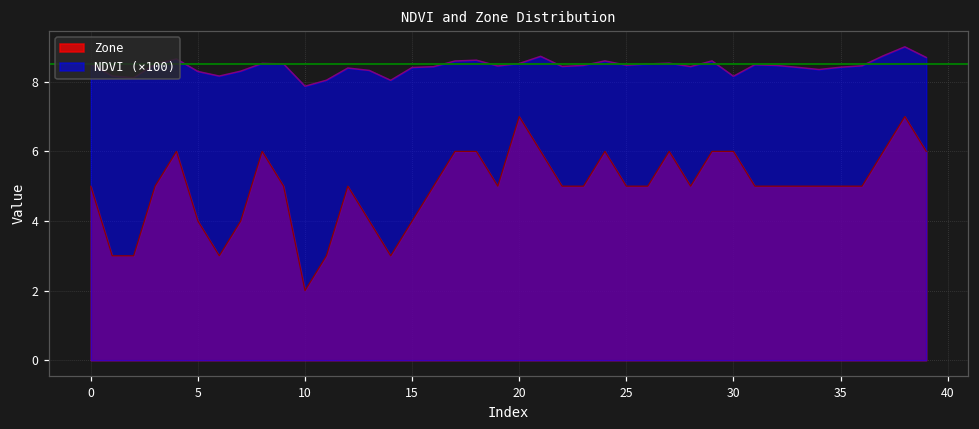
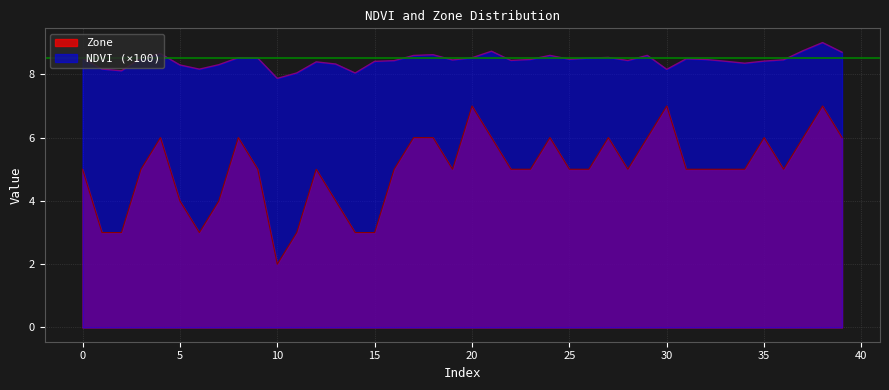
Zone, 15: 4 -> 3
Zone, 30: 6 -> 7
Zone, 35: 5 -> 6
